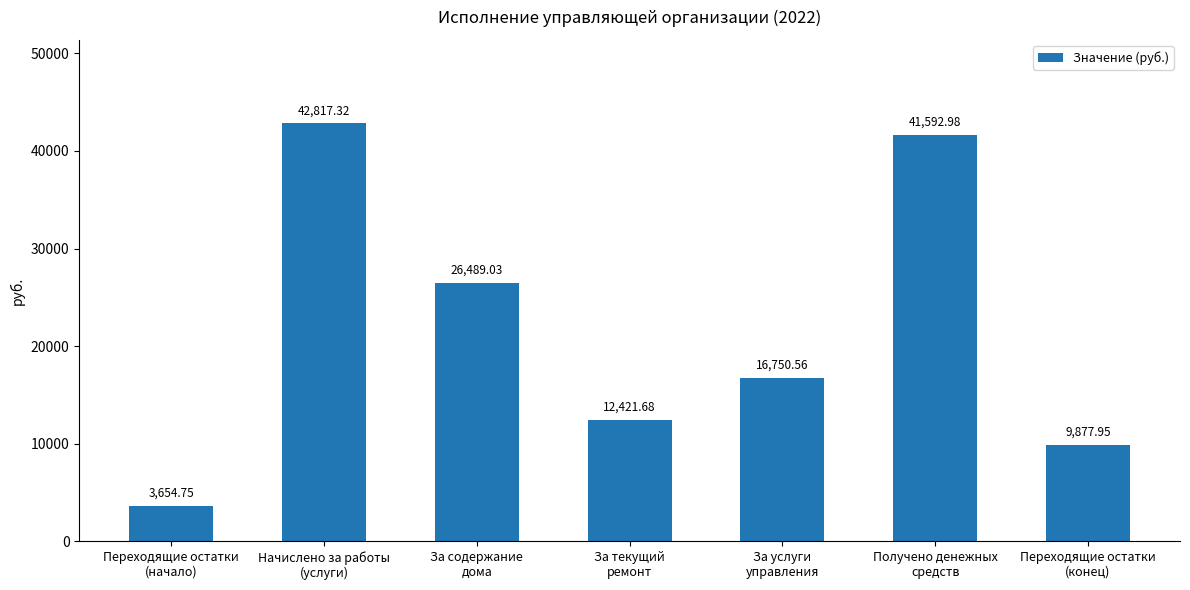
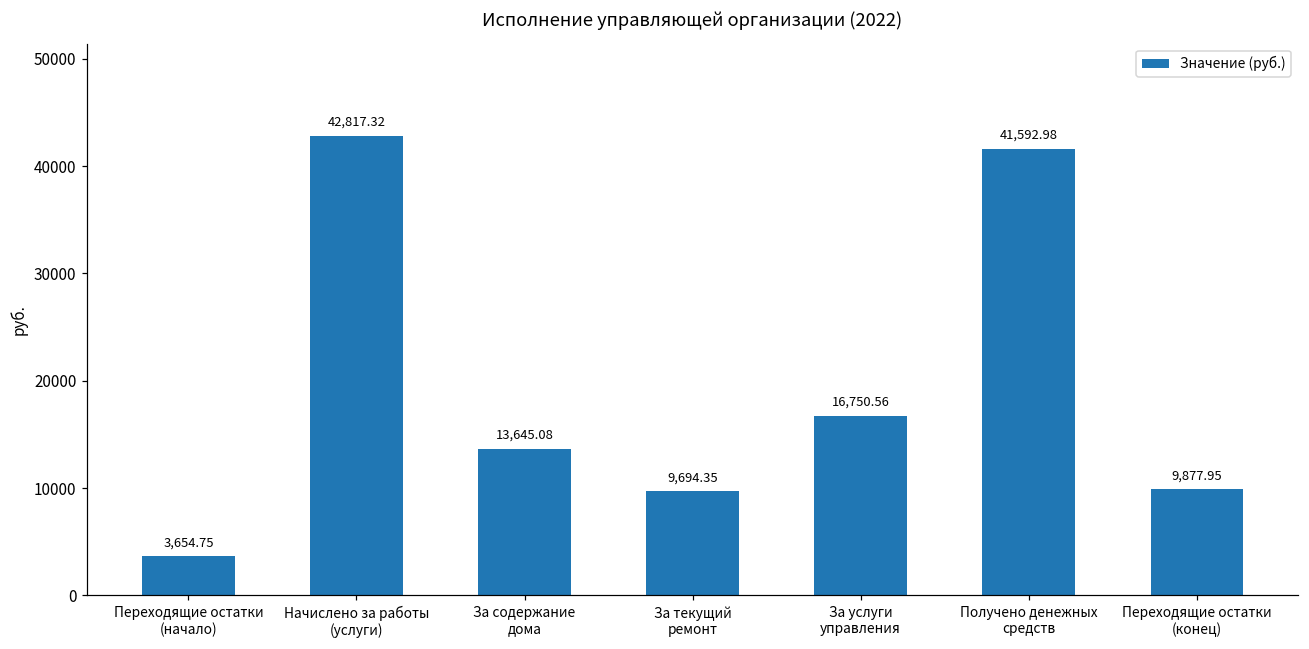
За содержание дома: 26,489.03 -> 13,645.08
За текущий ремонт: 12,421.68 -> 9,694.35
